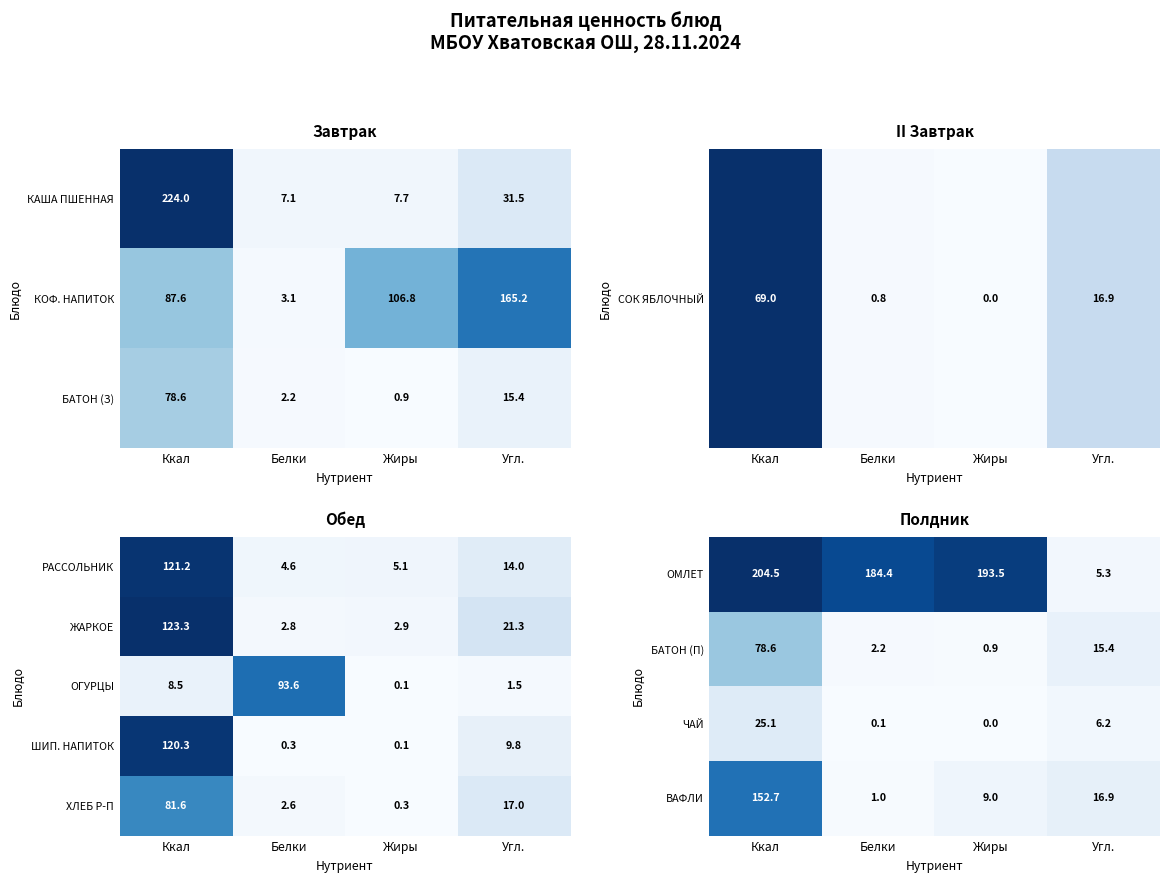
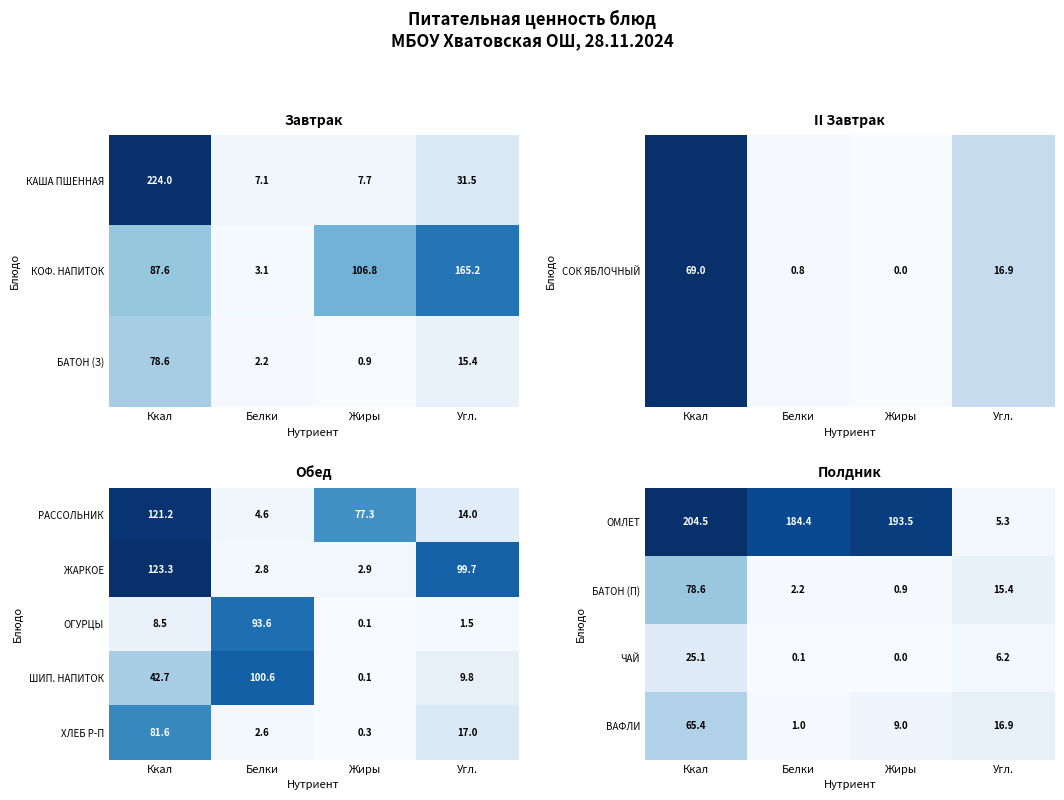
Обед, РАССОЛЬНИК, Жиры: 5.1 -> 77.3
Обед, ЖАРКОЕ, Угл.: 21.3 -> 99.7
Обед, ШИП. НАПИТОК, Ккал: 120.3 -> 42.7
Обед, ШИП. НАПИТОК, Белки: 0.3 -> 100.6
Полдник, ВАФЛИ, Ккал: 152.7 -> 65.4
